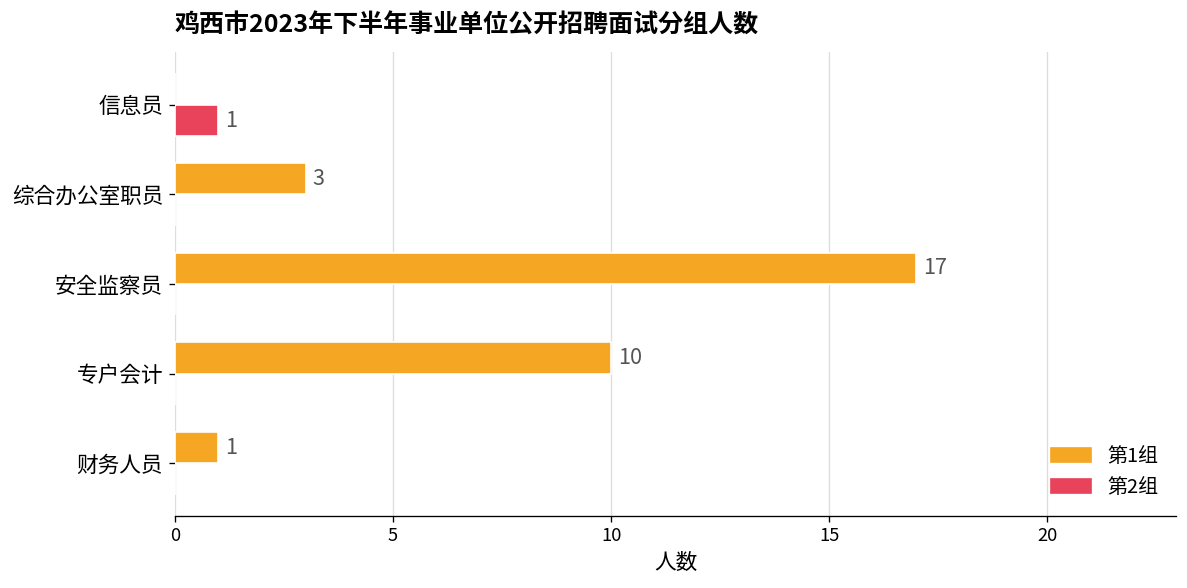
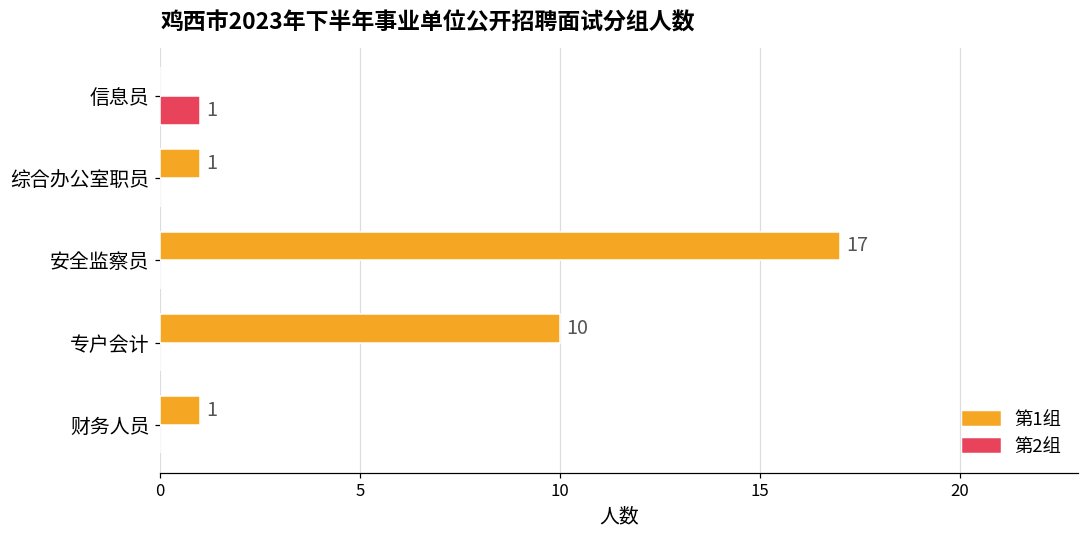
第1组, 综合办公室职员: 3 -> 1
